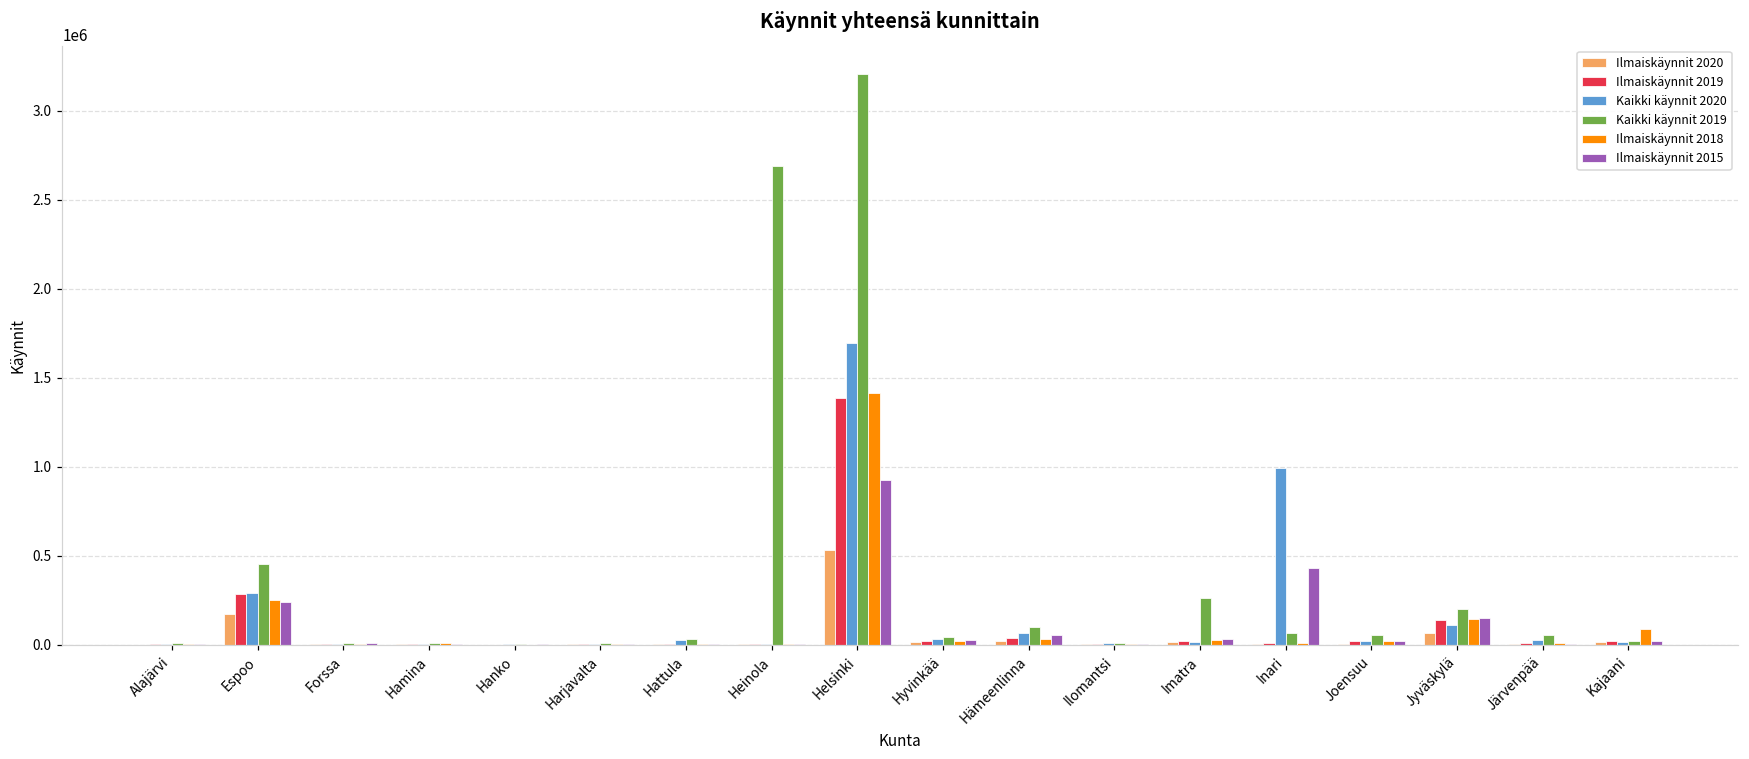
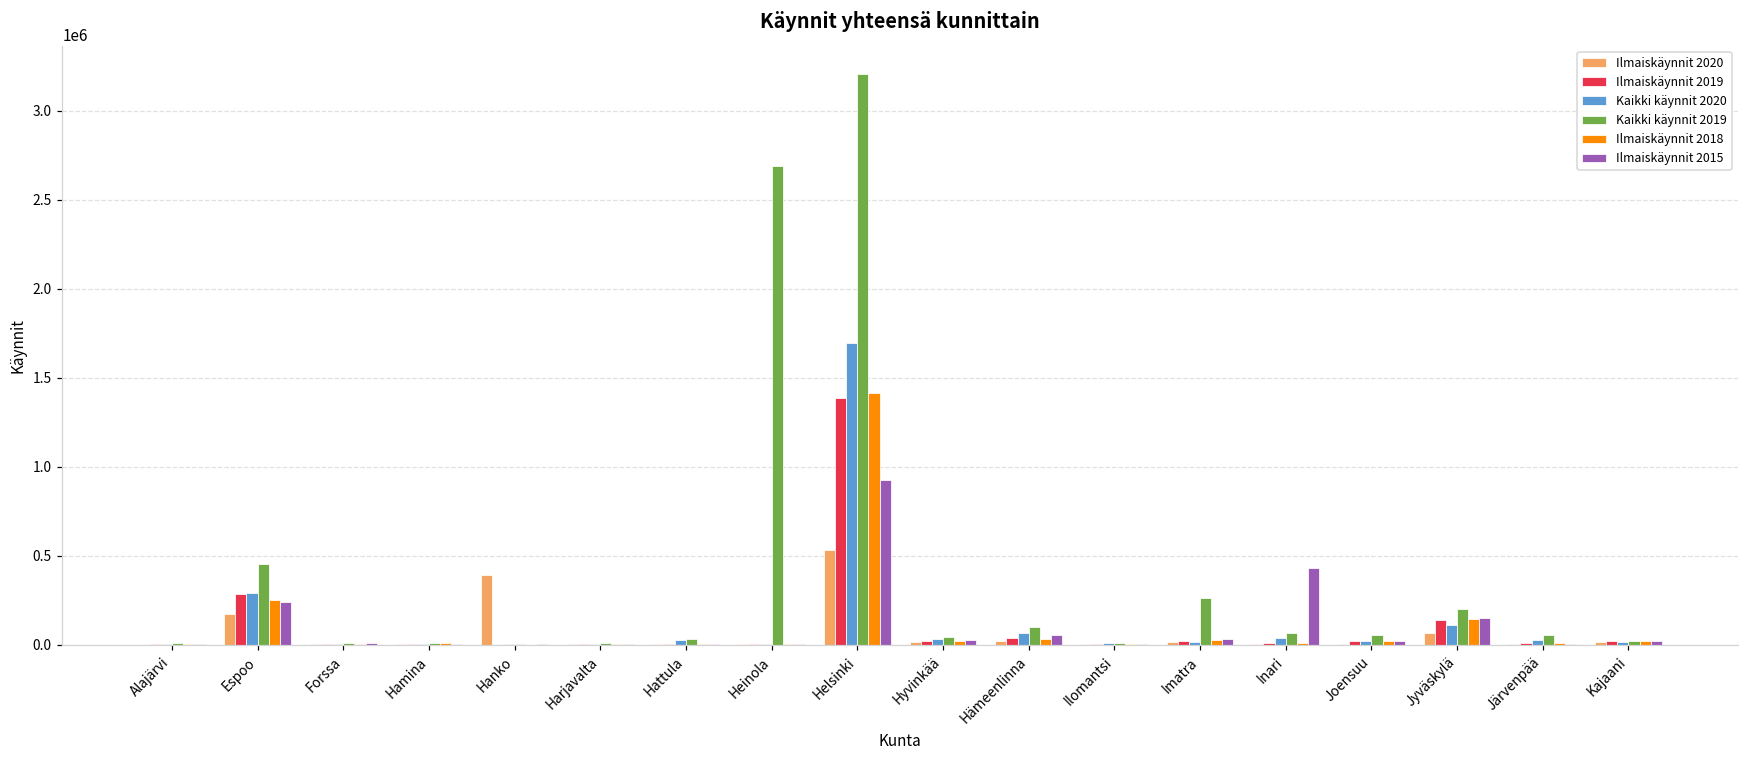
Ilmaiskäynnit 2020, Hanko: 0 -> 390000
Kaikki käynnit 2020, Inari: 1000000 -> 40000
Ilmaiskäynnit 2018, Kajaani: 90000 -> 20000
